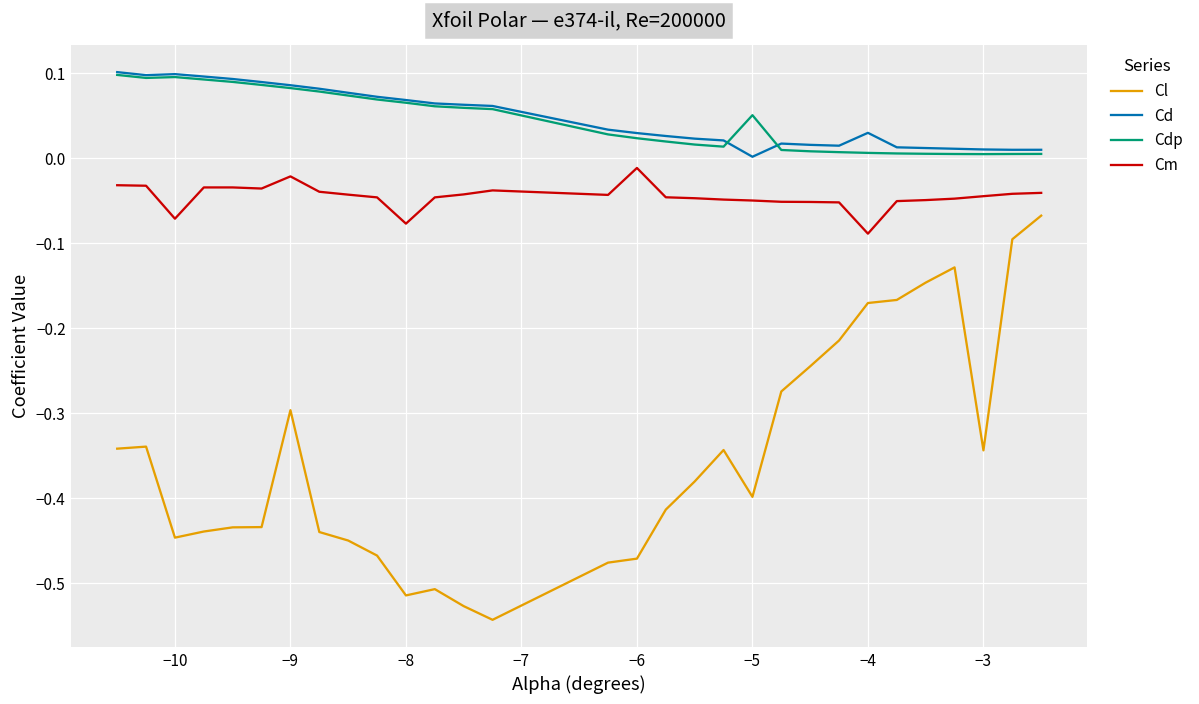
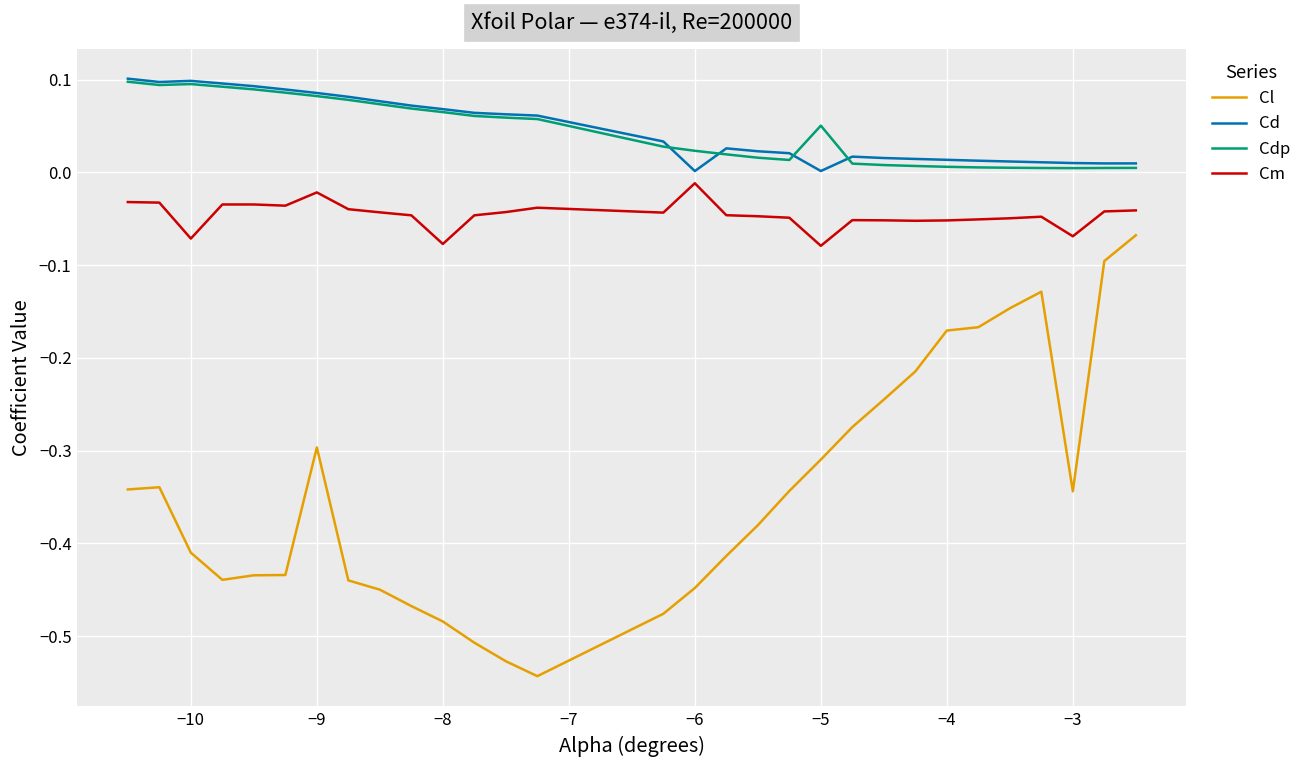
Cl, −10: -0.45 -> -0.41
Cl, −8: -0.51 -> -0.48
Cl, −6: -0.47 -> -0.45
Cd, −6: 0.03 -> 0.00
Cl, −5: -0.40 -> -0.31
Cm, −5: -0.05 -> -0.08
Cd, −4: 0.03 -> 0.01
Cm, −4: -0.09 -> -0.05
Cm, −3: -0.04 -> -0.07
